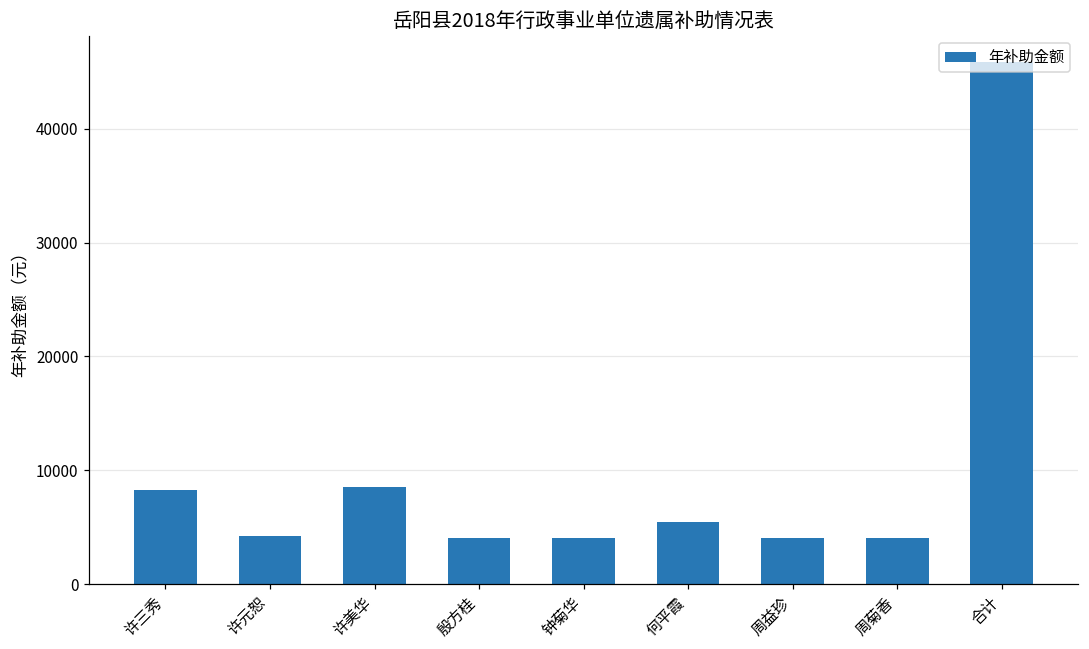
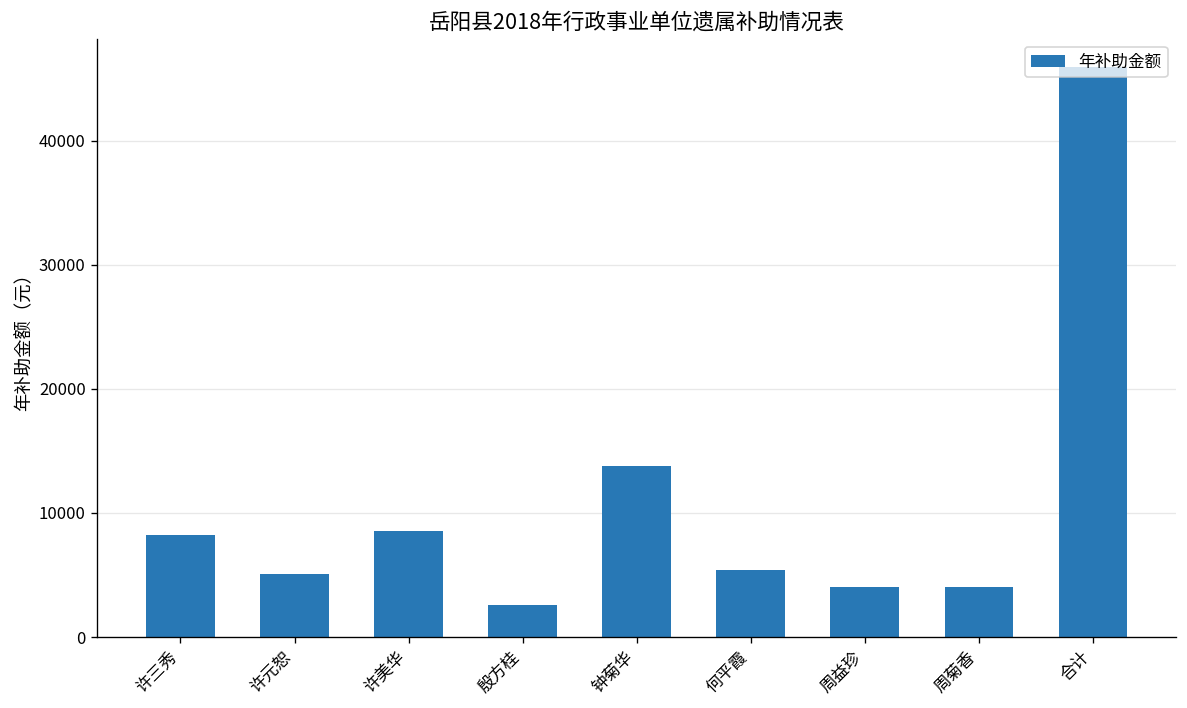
许元恕: 4200 -> 5100
殷方桂: 4000 -> 2600
钟菊华: 4000 -> 13800
